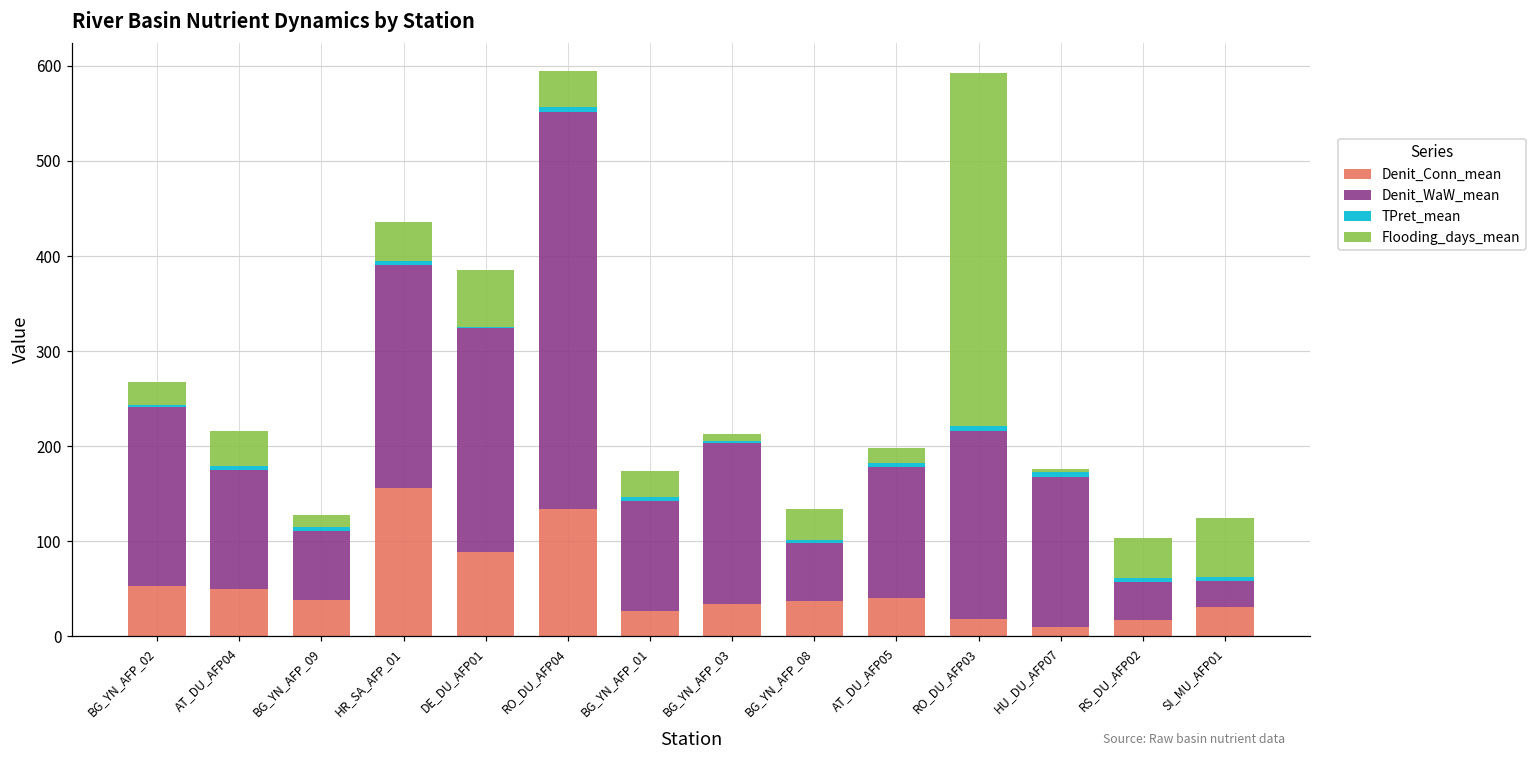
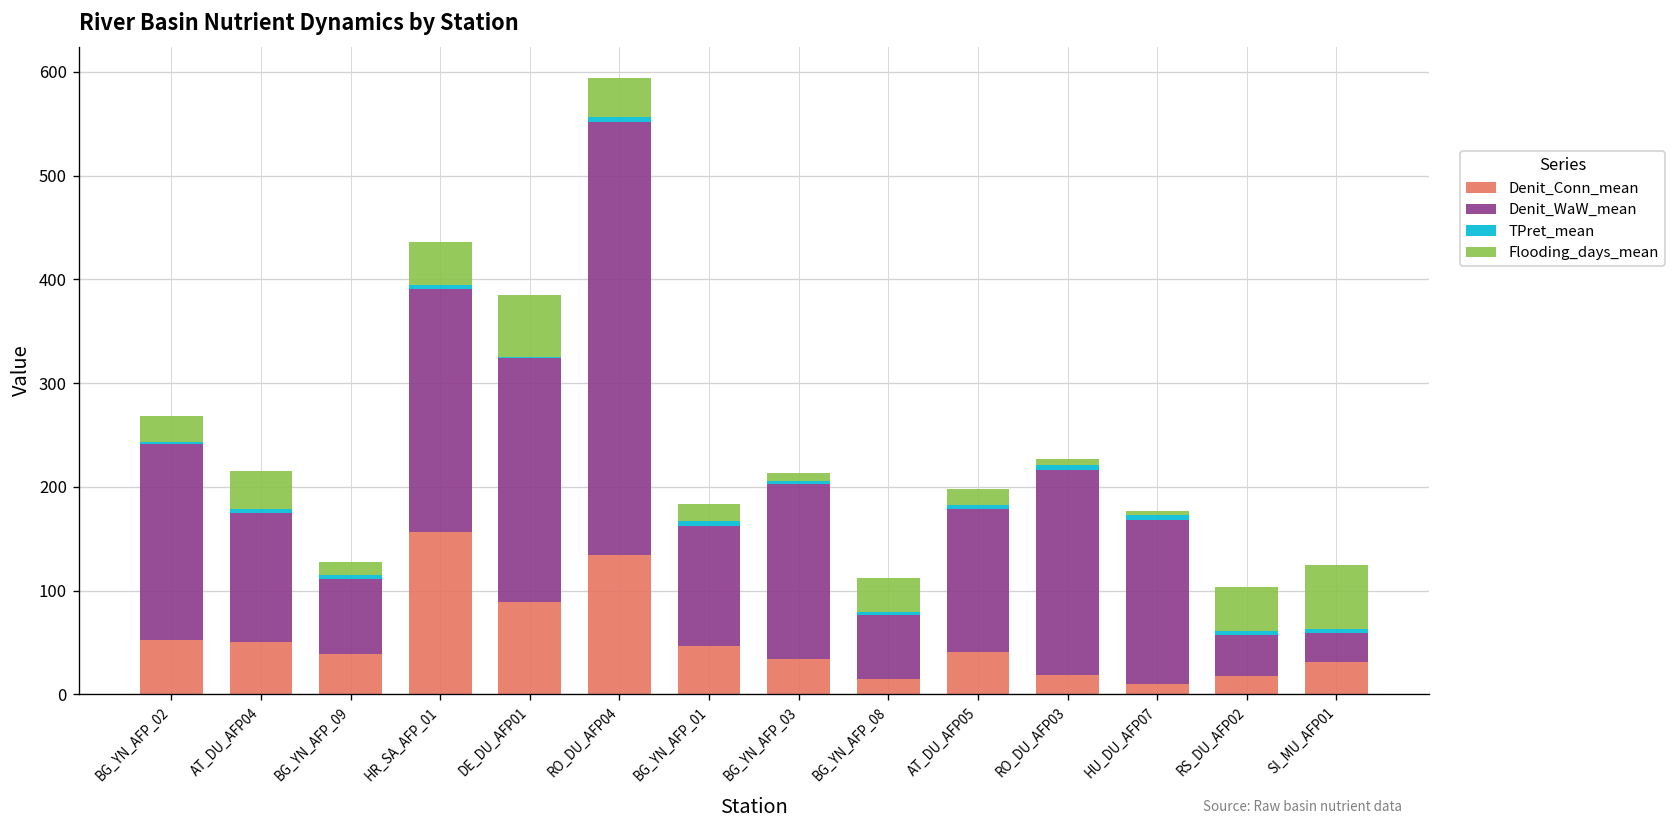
Denit_Conn_mean, BG_YN_AFP_01: 30 -> 50
Flooding_days_mean, BG_YN_AFP_01: 30 -> 20
Denit_Conn_mean, BG_YN_AFP_08: 40 -> 10
Flooding_days_mean, RO_DU_AFP03: 370 -> 10
